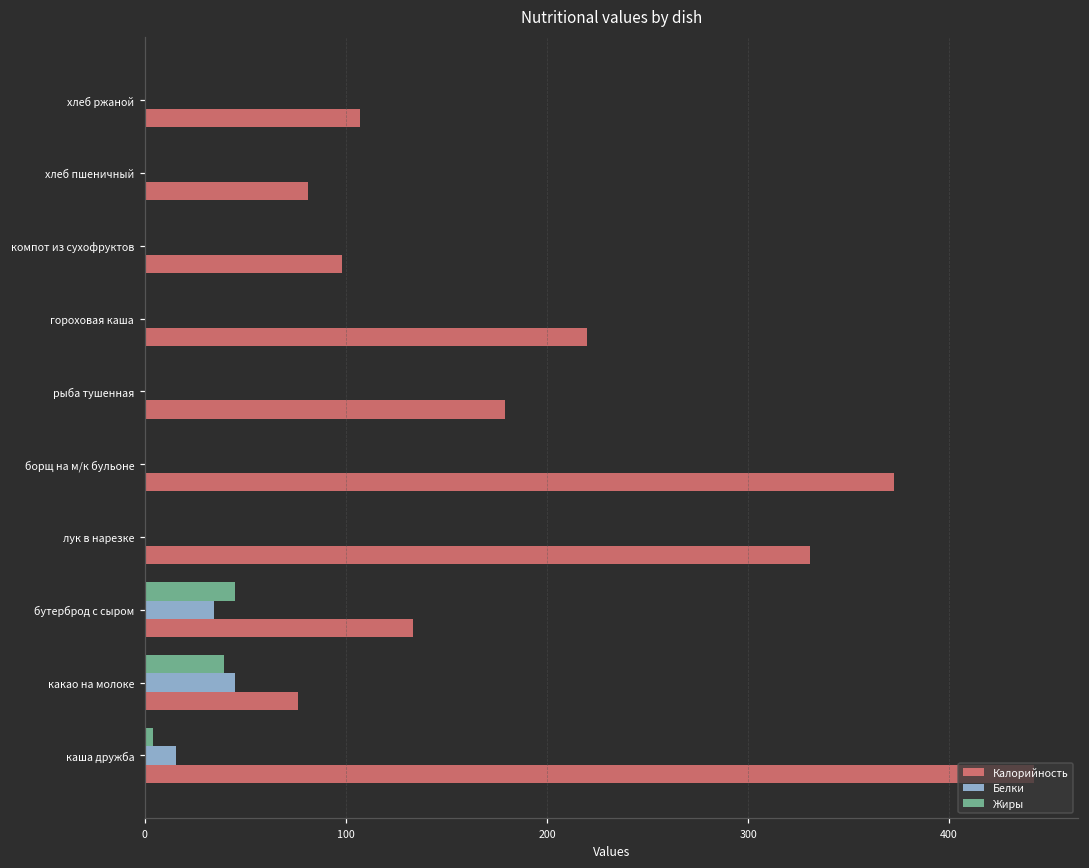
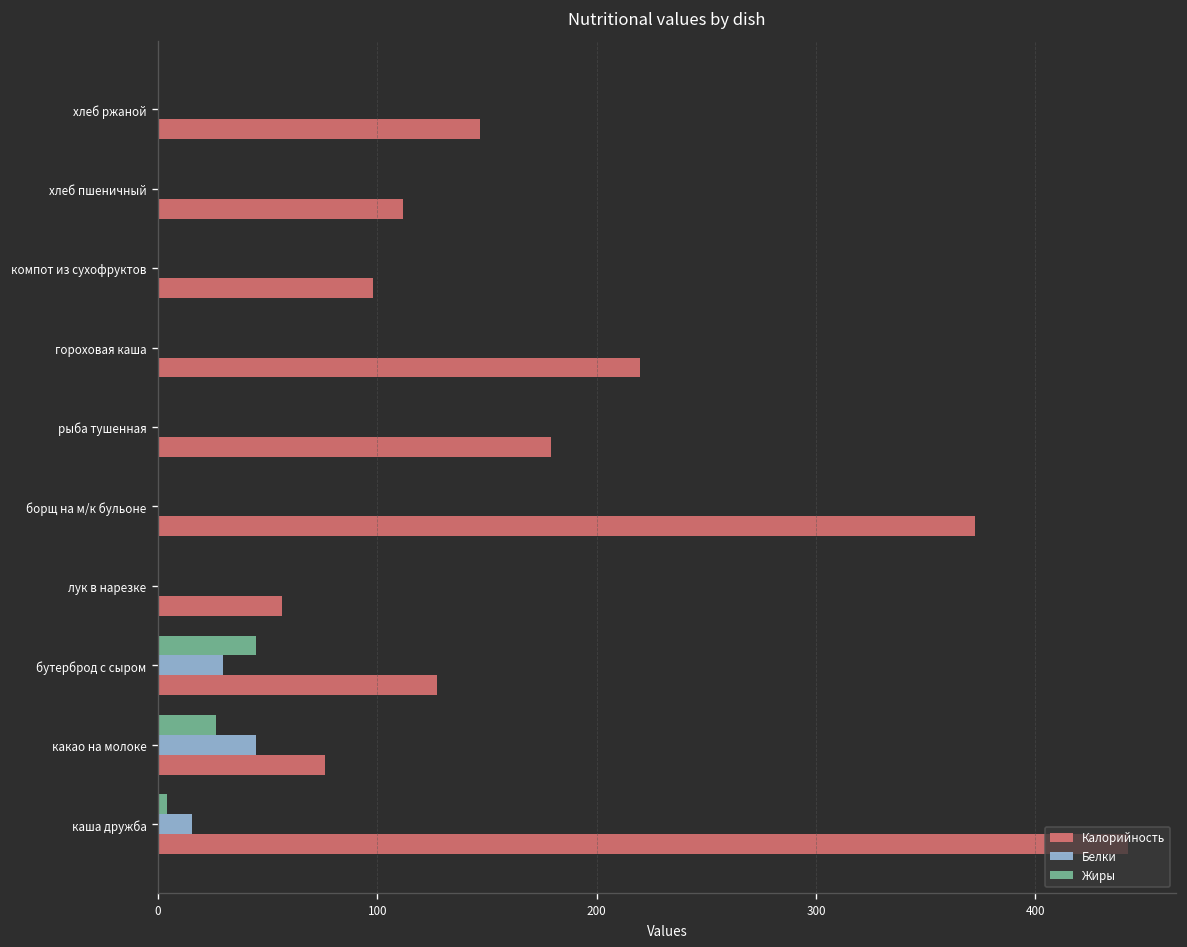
Калорийность, хлеб ржаной: 107 -> 147
Калорийность, хлеб пшеничный: 81 -> 112
Калорийность, лук в нарезке: 331 -> 57
Белки, бутерброд с сыром: 34 -> 30
Калорийность, бутерброд с сыром: 133 -> 127
Жиры, какао на молоке: 39 -> 26
